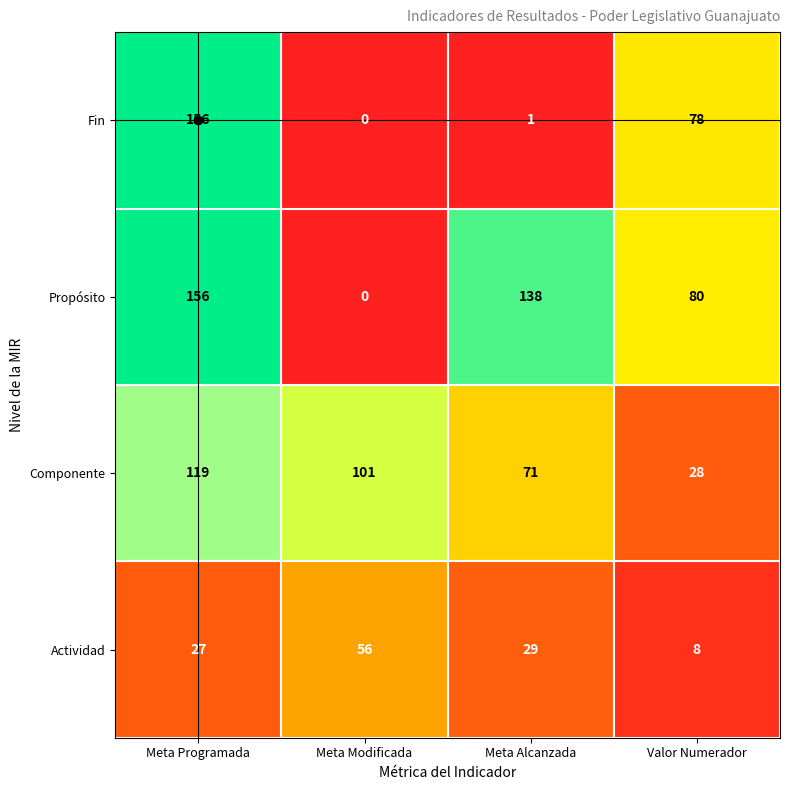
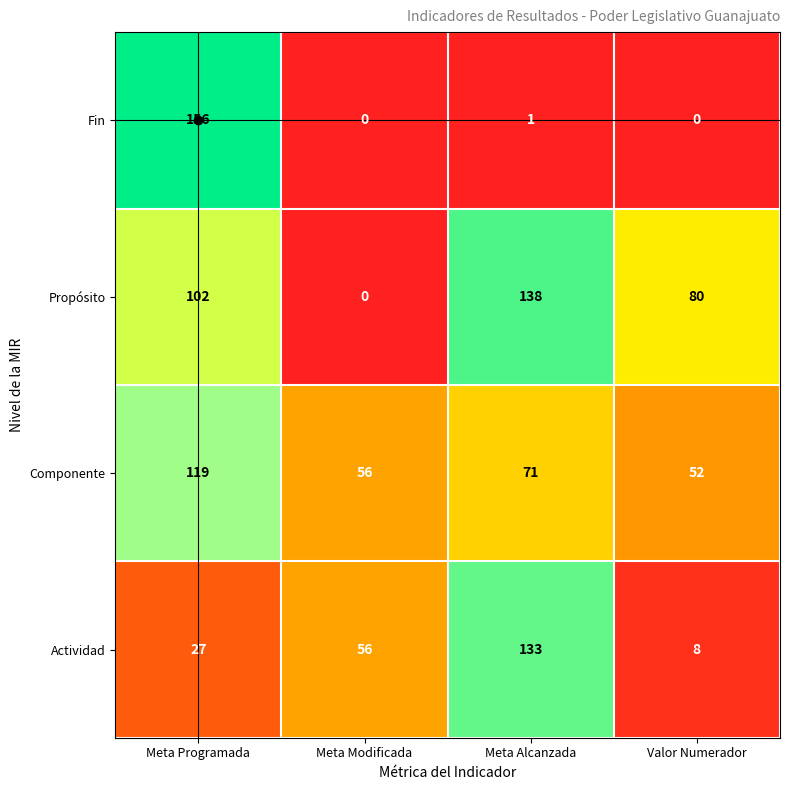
Fin, Valor Numerador: 78 -> 0
Propósito, Meta Programada: 156 -> 102
Componente, Meta Modificada: 101 -> 56
Componente, Valor Numerador: 28 -> 52
Actividad, Meta Alcanzada: 29 -> 133
